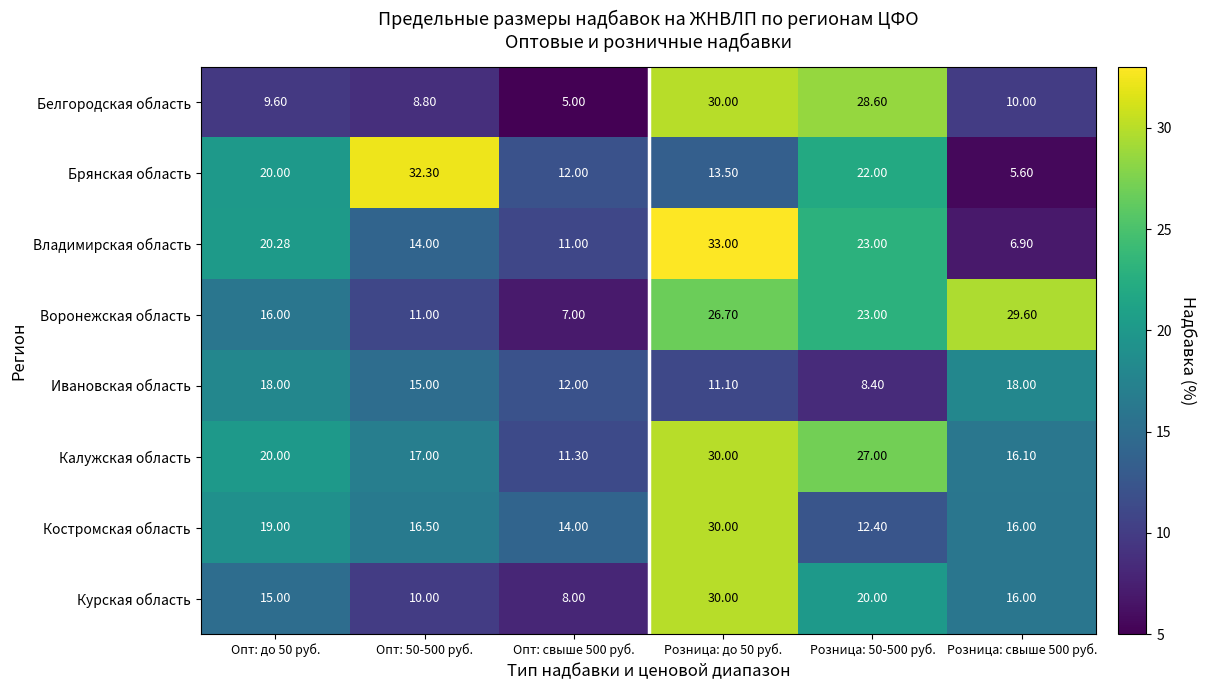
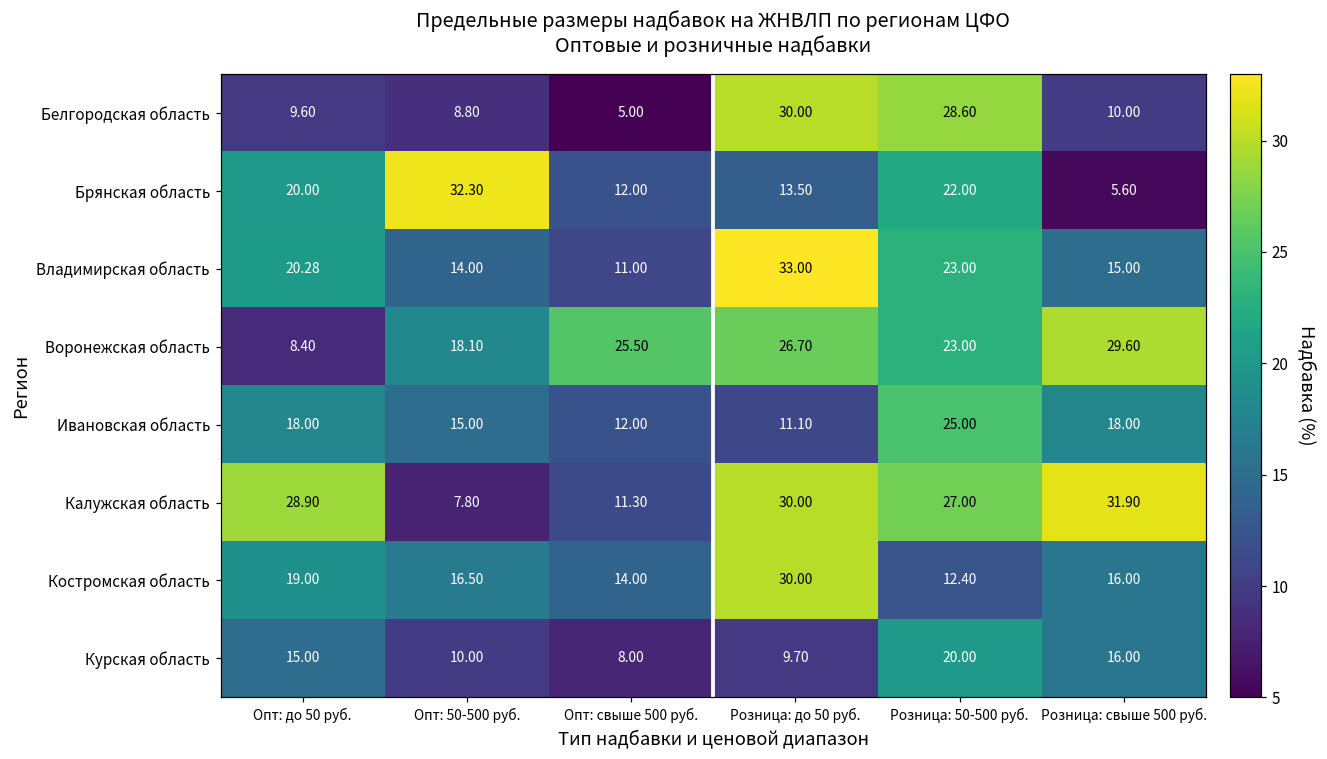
Владимирская область, Розница: свыше 500 руб.: 6.90 -> 15.00
Воронежская область, Опт: до 50 руб.: 16.00 -> 8.40
Воронежская область, Опт: 50-500 руб.: 11.00 -> 18.10
Воронежская область, Опт: свыше 500 руб.: 7.00 -> 25.50
Ивановская область, Розница: 50-500 руб.: 8.40 -> 25.00
Калужская область, Опт: до 50 руб.: 20.00 -> 28.90
Калужская область, Опт: 50-500 руб.: 17.00 -> 7.80
Калужская область, Розница: свыше 500 руб.: 16.10 -> 31.90
Курская область, Розница: до 50 руб.: 30.00 -> 9.70
